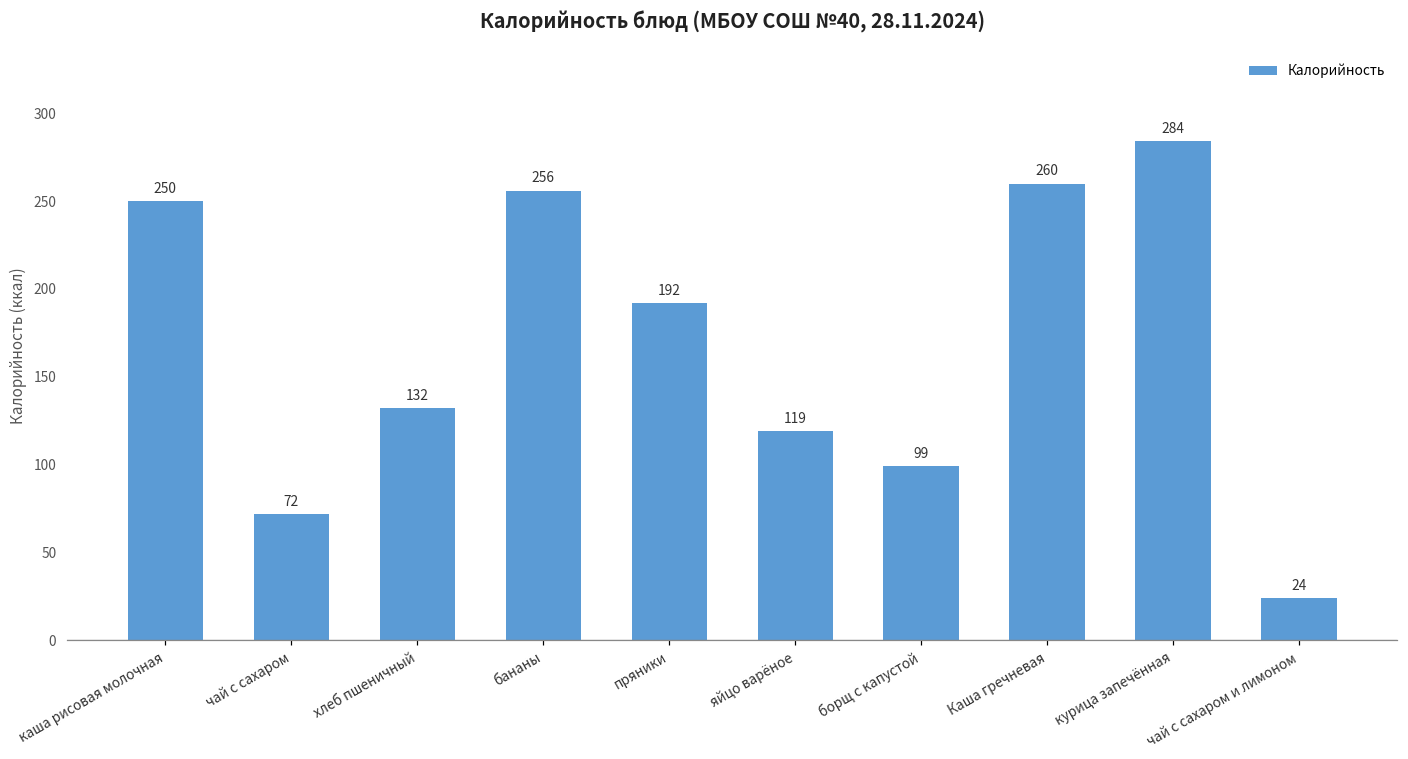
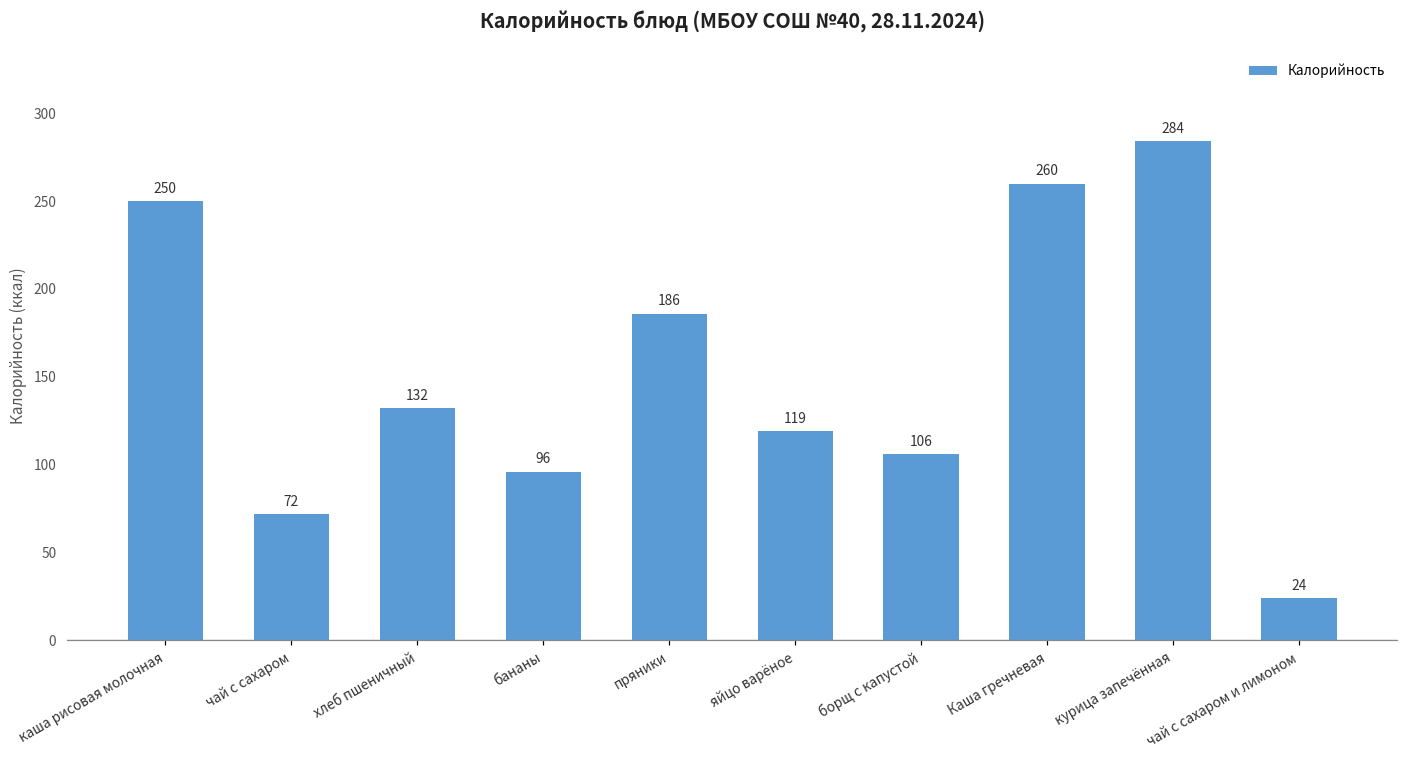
бананы: 256 -> 96
пряники: 192 -> 186
борщ с капустой: 99 -> 106
